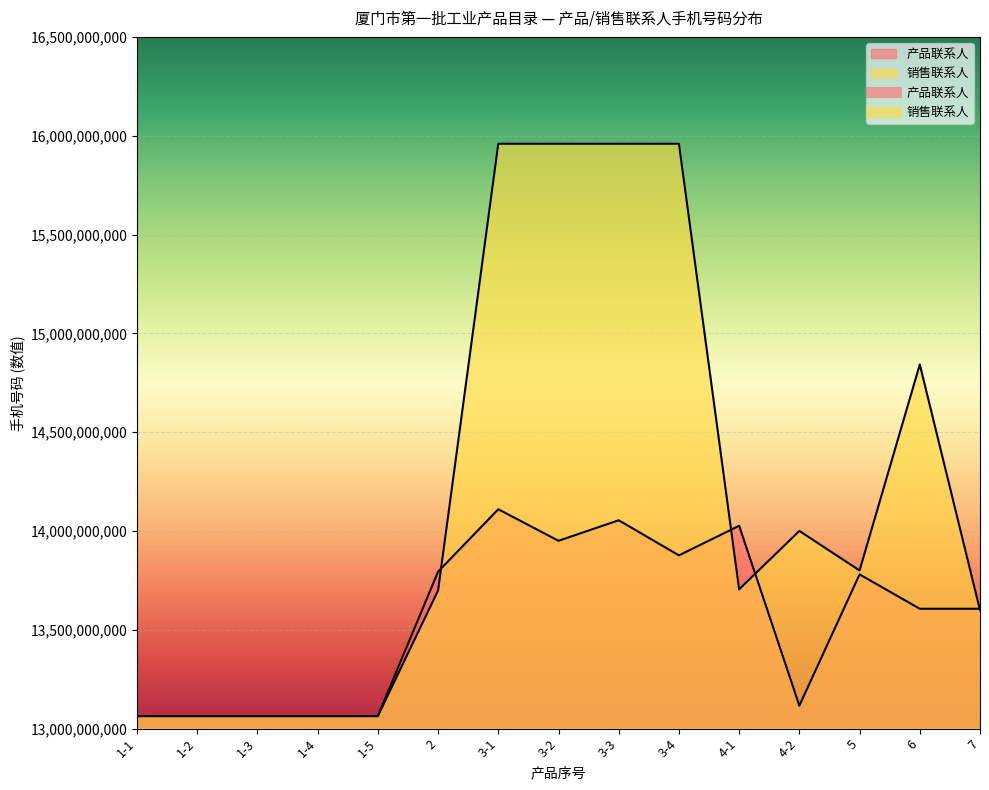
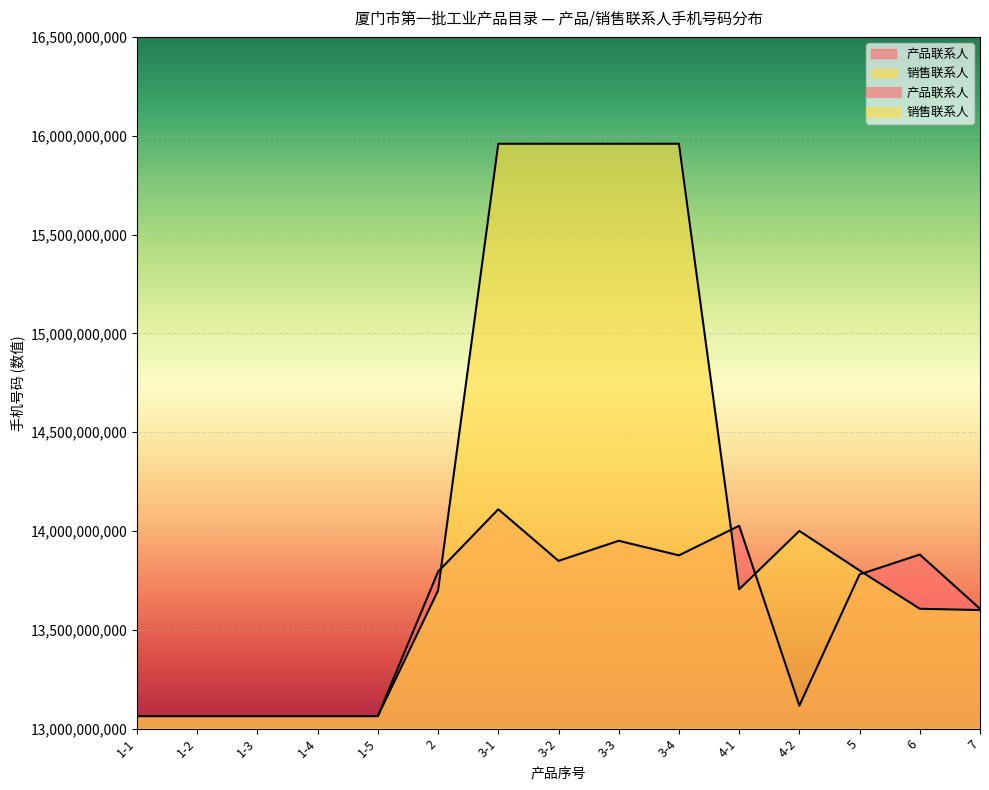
产品联系人, 3-2: 13,950,000,000 -> 13,850,000,000
产品联系人, 3-3: 14,050,000,000 -> 13,950,000,000
产品联系人, 6: 13,610,000,000 -> 13,880,000,000
销售联系人, 6: 14,840,000,000 -> 13,610,000,000
